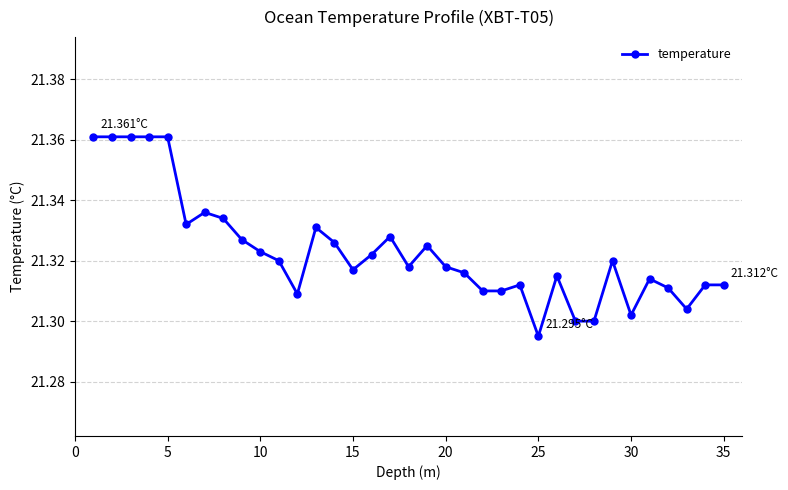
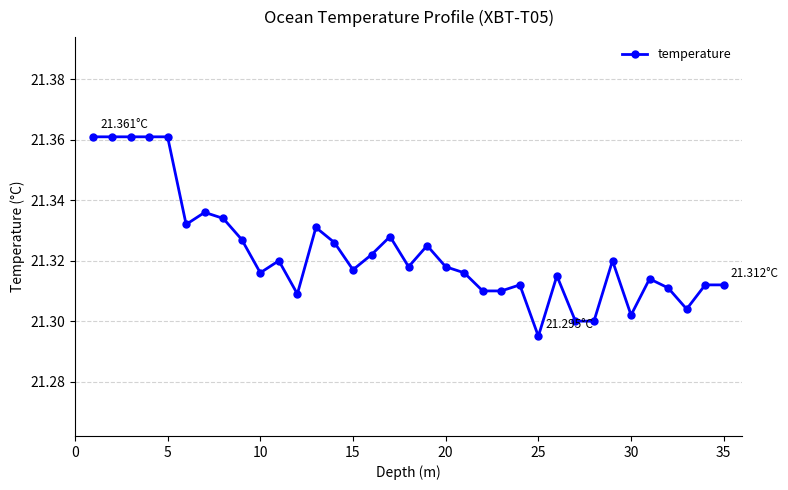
10: 21.323 -> 21.316
